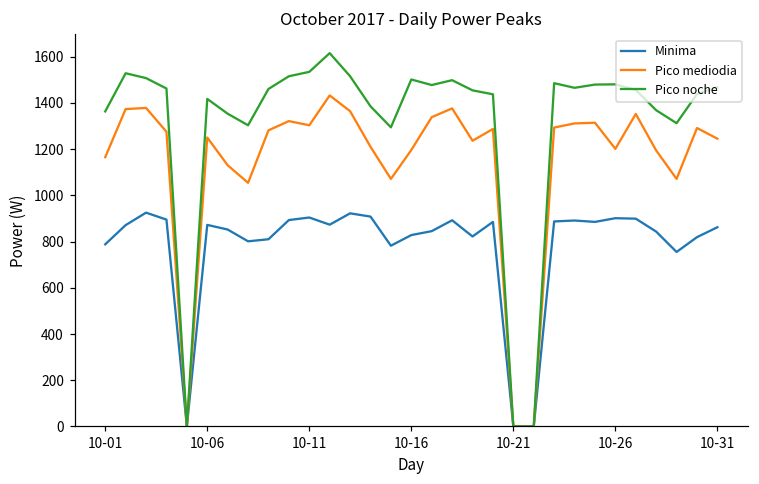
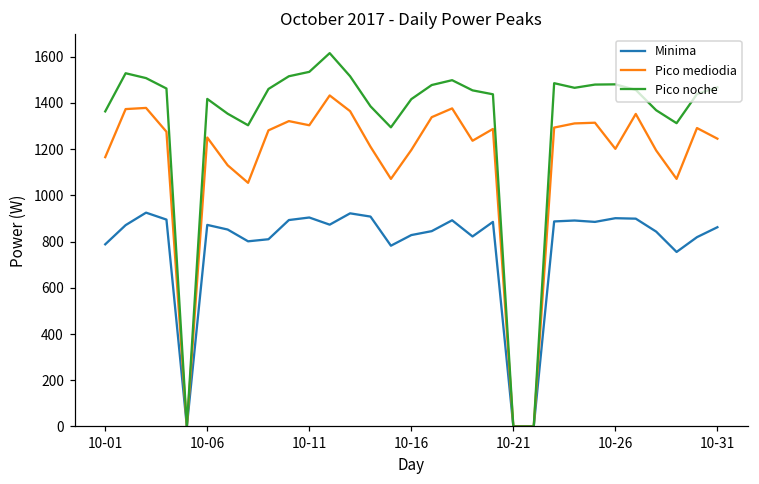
Pico noche, 10-16: 1500 -> 1420
